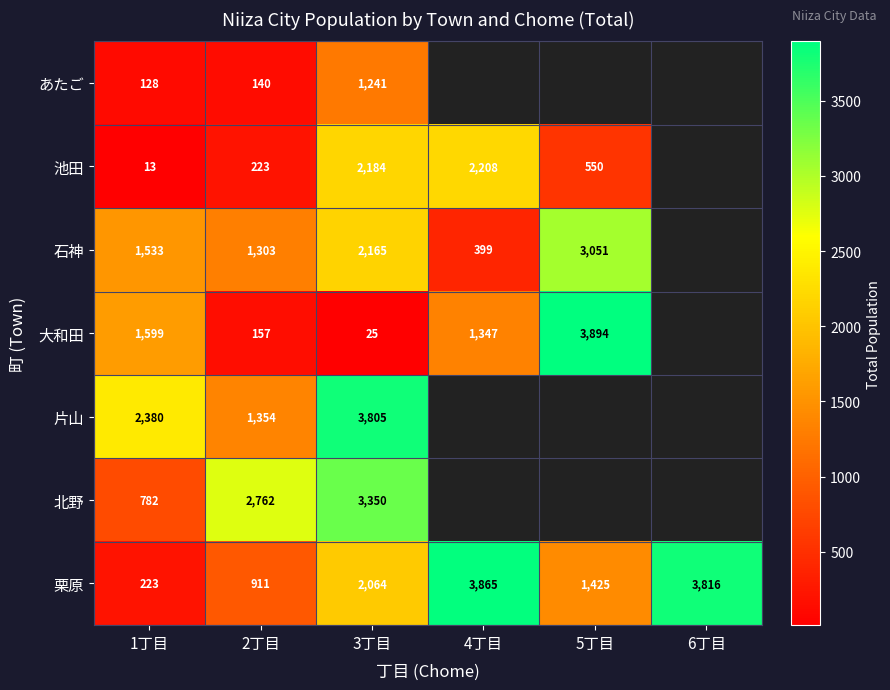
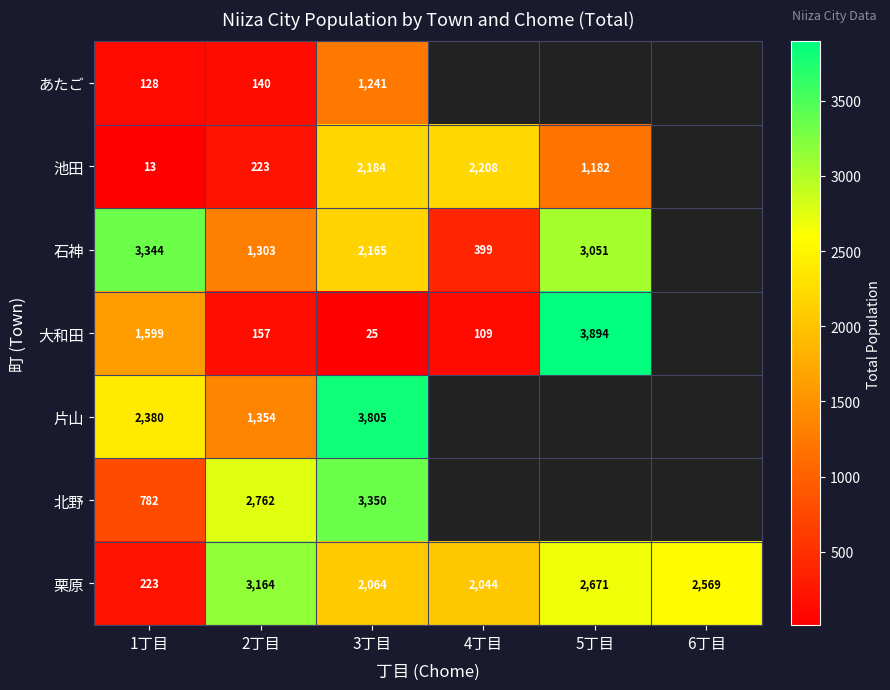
池田, 5丁目: 550 -> 1,182
石神, 1丁目: 1,533 -> 3,344
大和田, 4丁目: 1,347 -> 109
栗原, 2丁目: 911 -> 3,164
栗原, 4丁目: 3,865 -> 2,044
栗原, 5丁目: 1,425 -> 2,671
栗原, 6丁目: 3,816 -> 2,569
